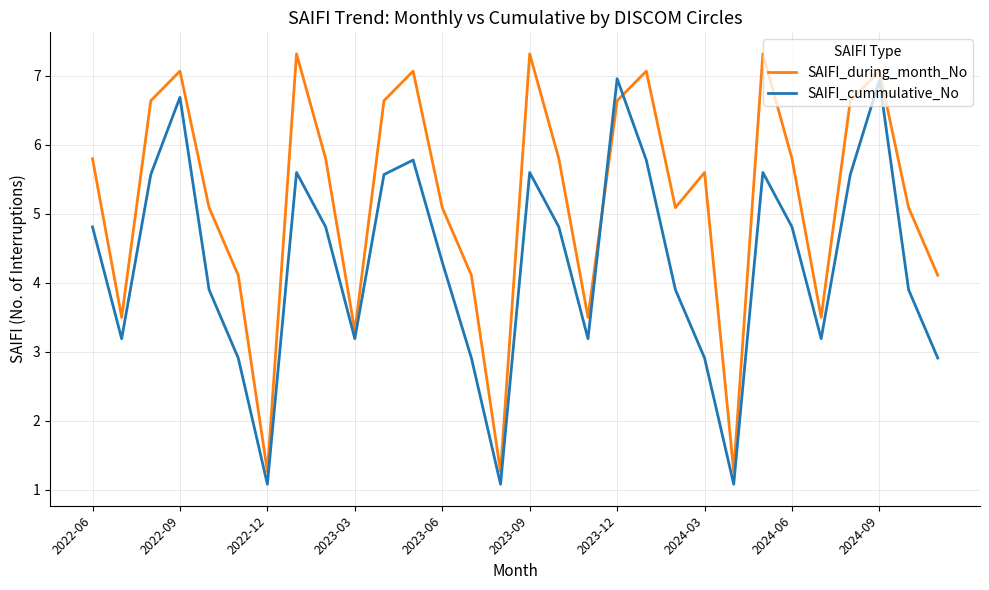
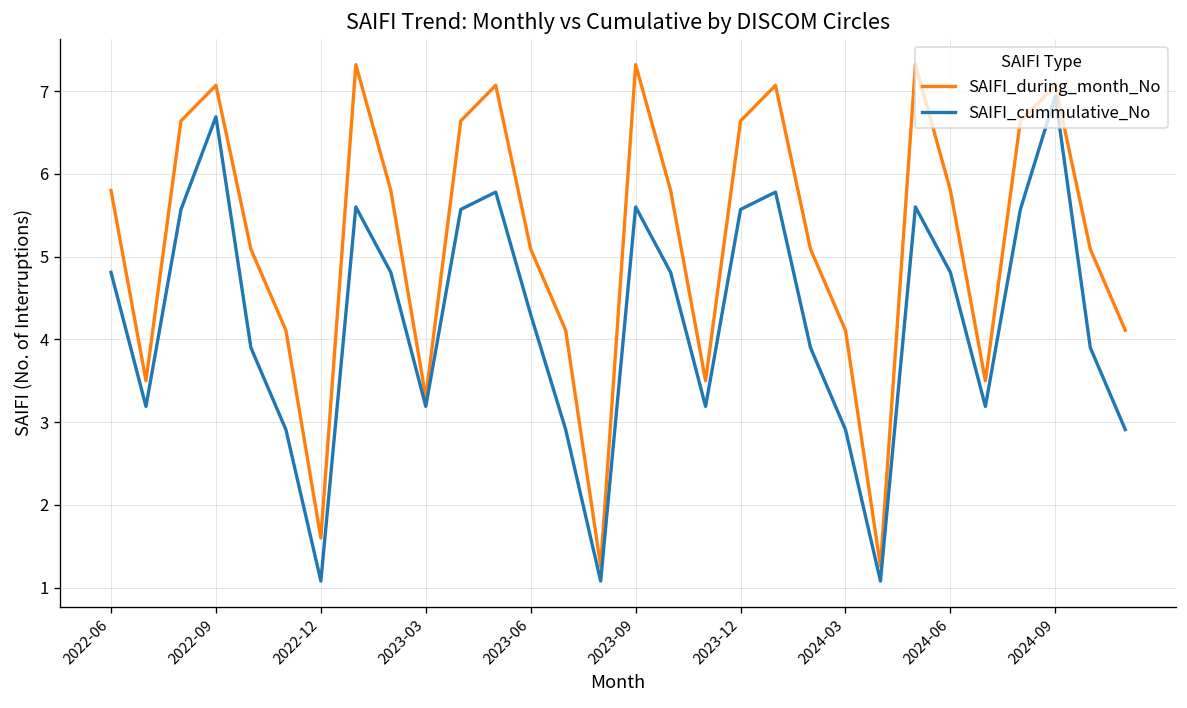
SAIFI_during_month_No, 2022-12: 1.3 -> 1.6
SAIFI_cummulative_No, 2023-12: 7.0 -> 5.6
SAIFI_during_month_No, 2024-03: 5.6 -> 4.1
